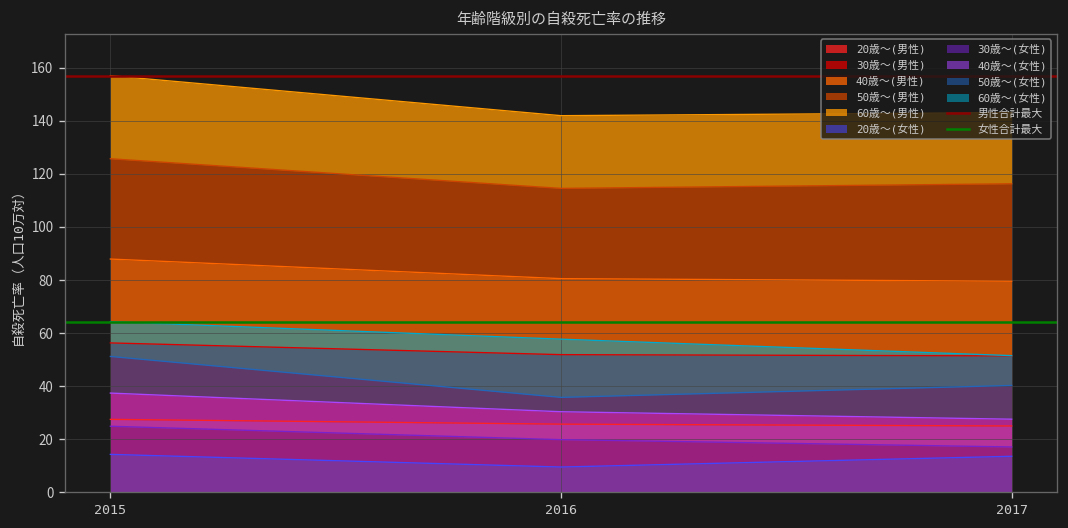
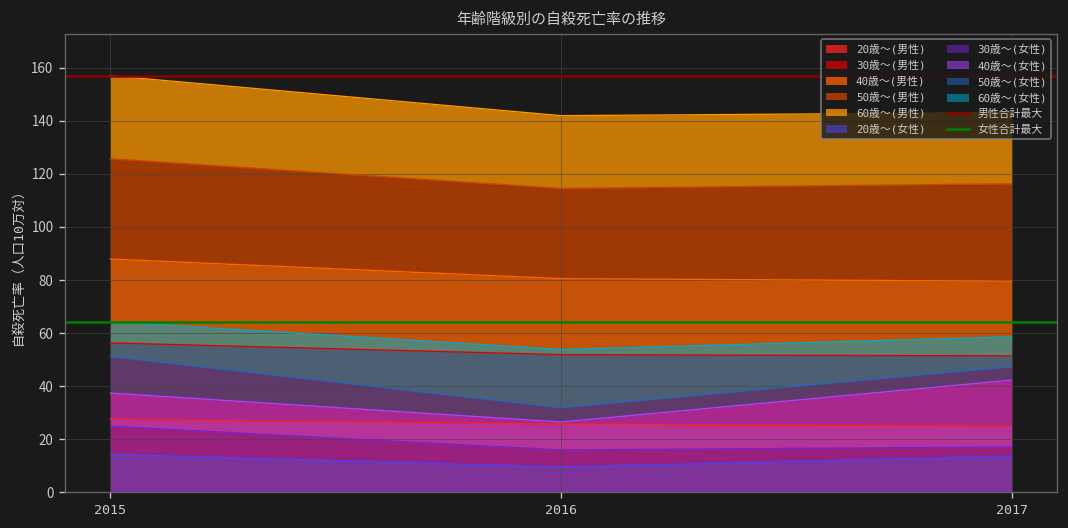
30歳～(女性), 2016: 10 -> 6
40歳～(女性), 2017: 10 -> 25
50歳～(女性), 2017: 13 -> 5
